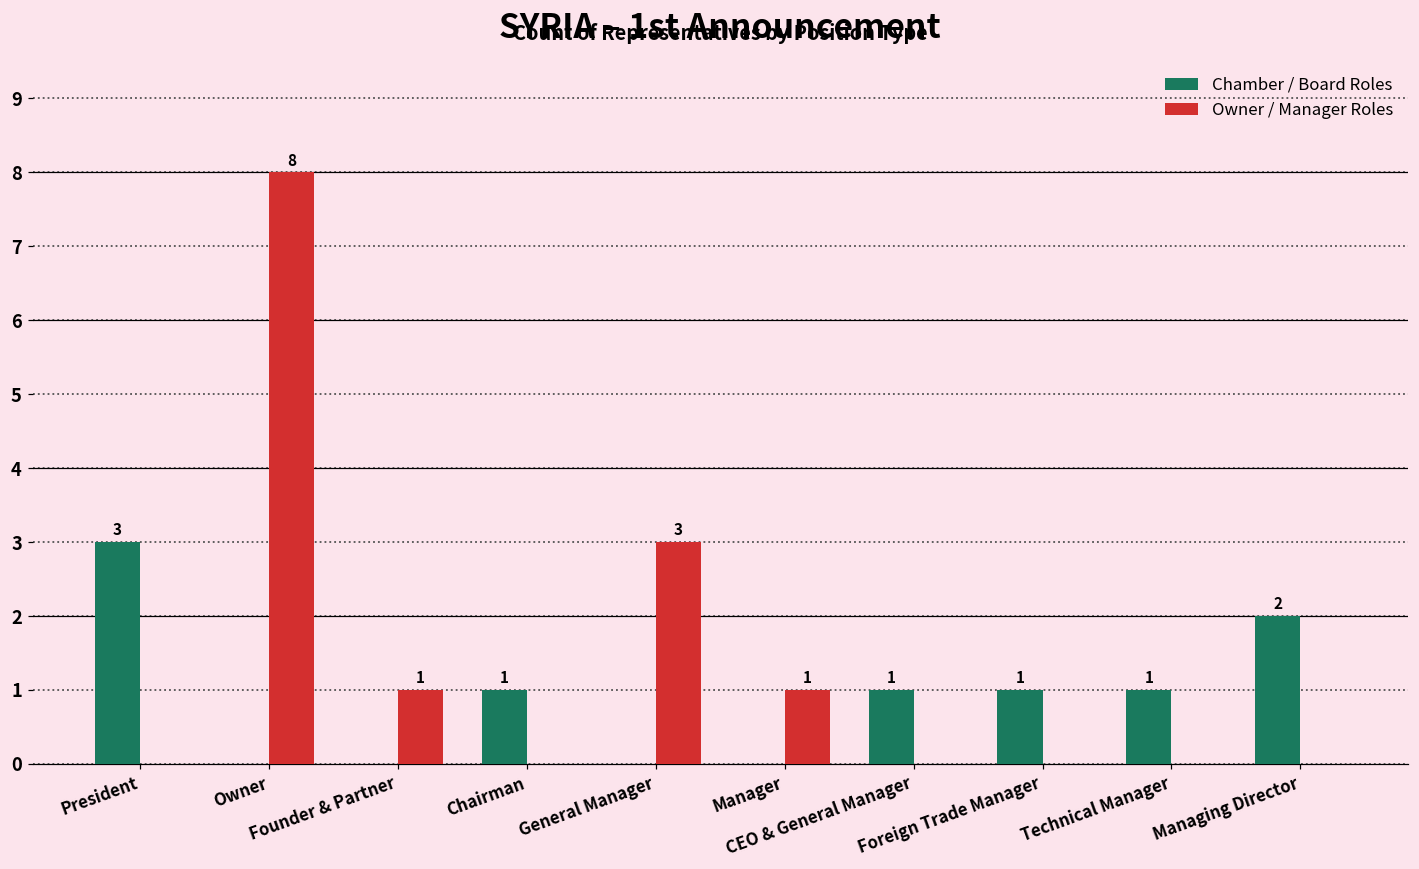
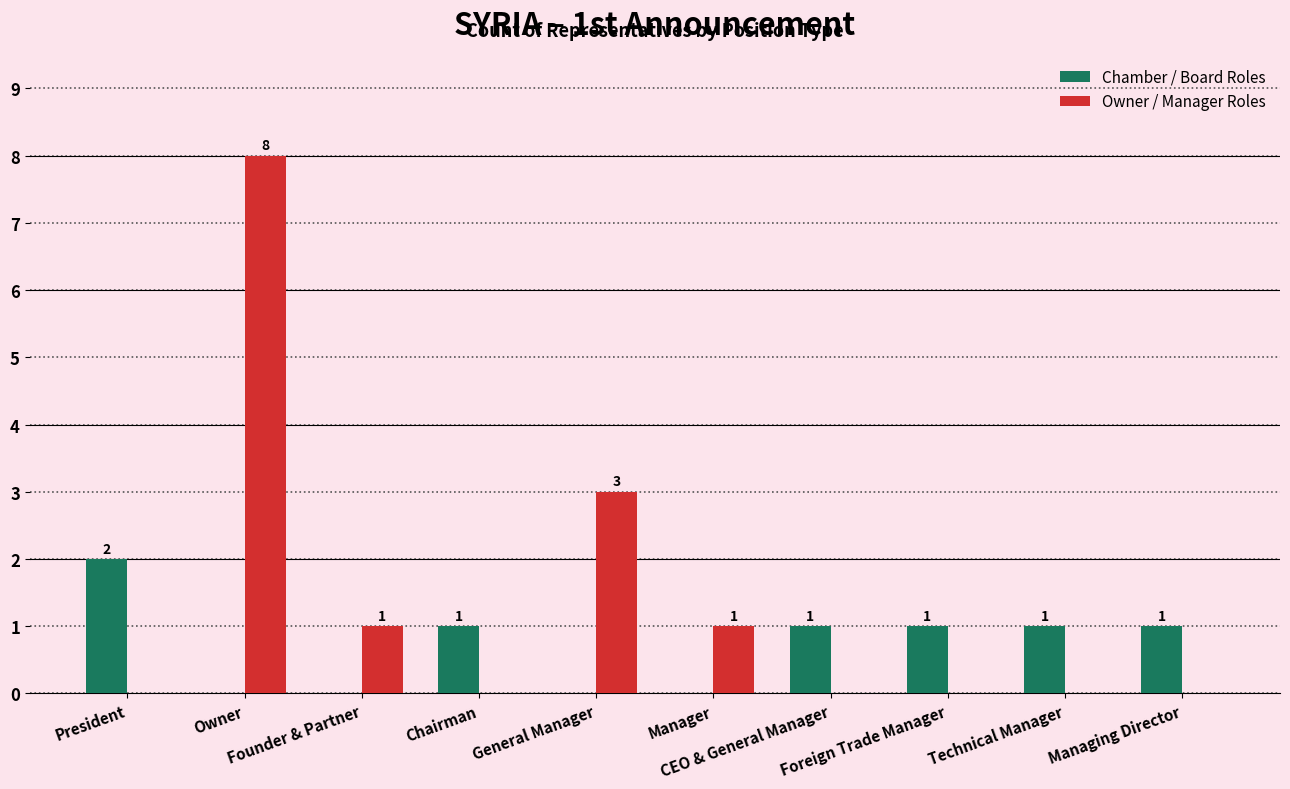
Chamber / Board Roles, President: 3 -> 2
Chamber / Board Roles, Managing Director: 2 -> 1
